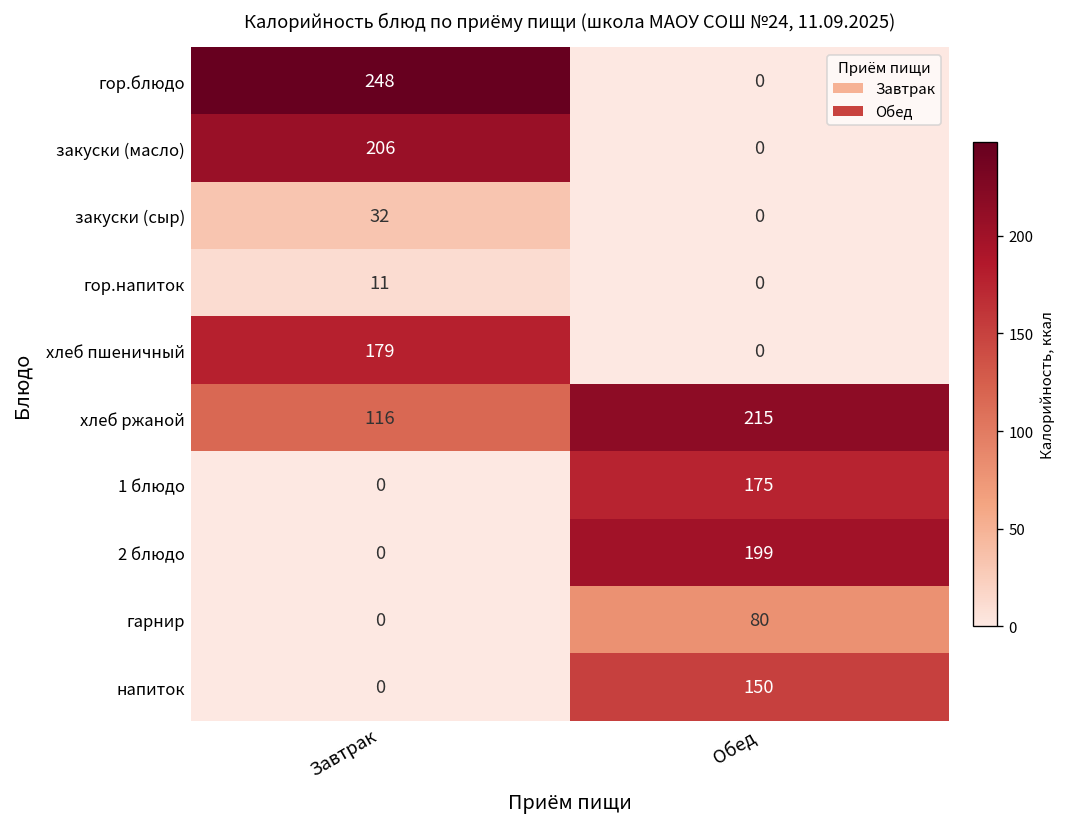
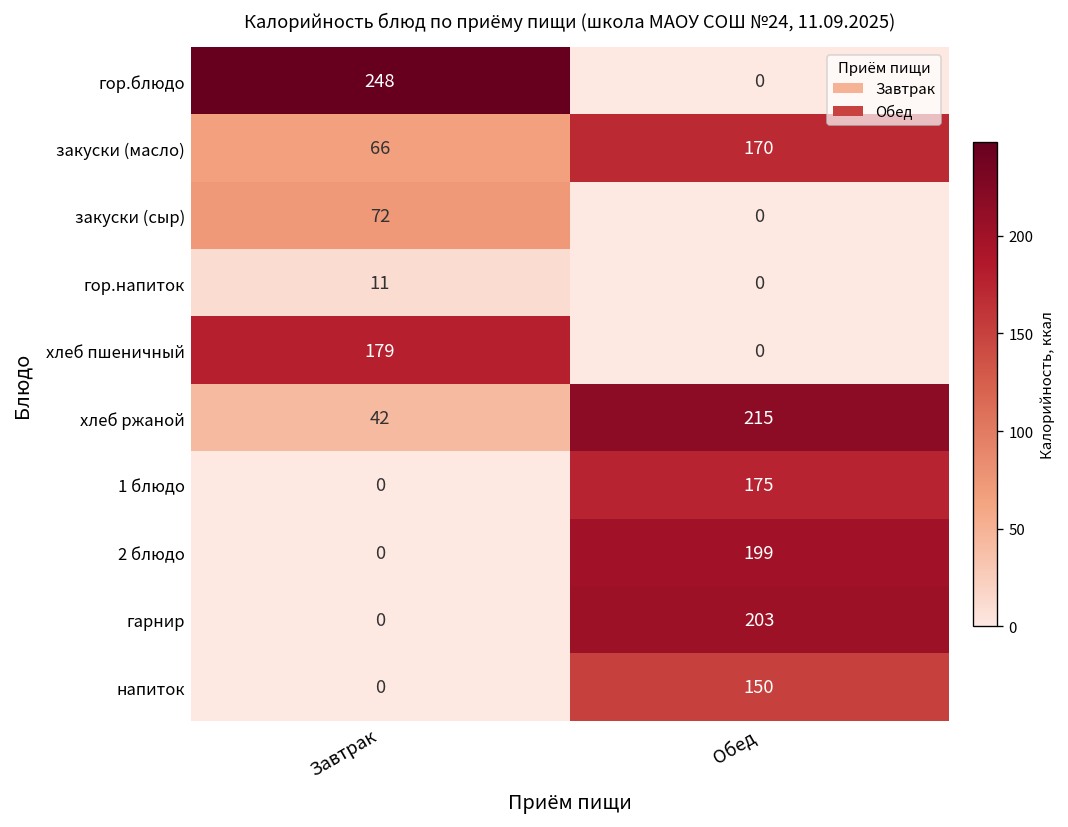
закуски (масло), Завтрак: 206 -> 66
закуски (масло), Обед: 0 -> 170
закуски (сыр), Завтрак: 32 -> 72
хлеб ржаной, Завтрак: 116 -> 42
гарнир, Обед: 80 -> 203
